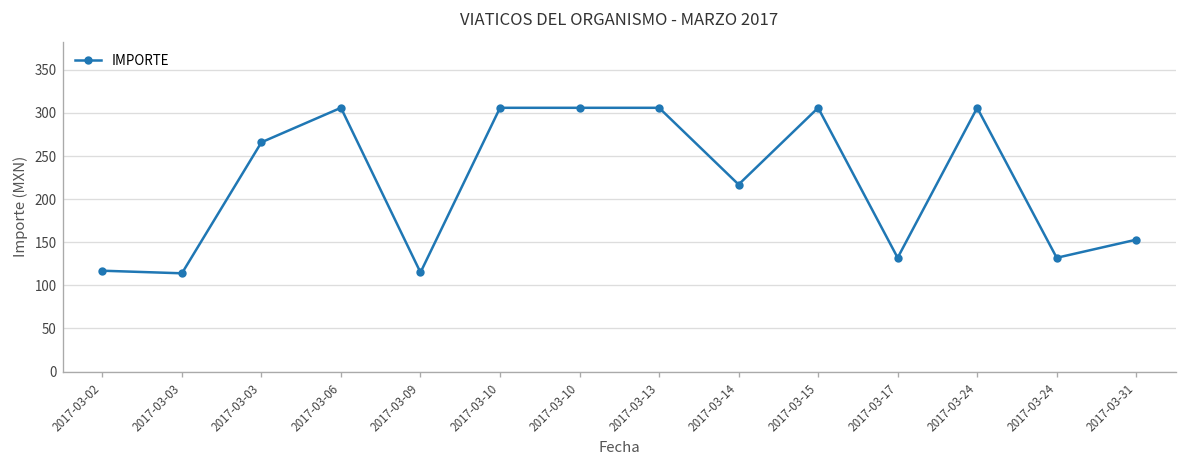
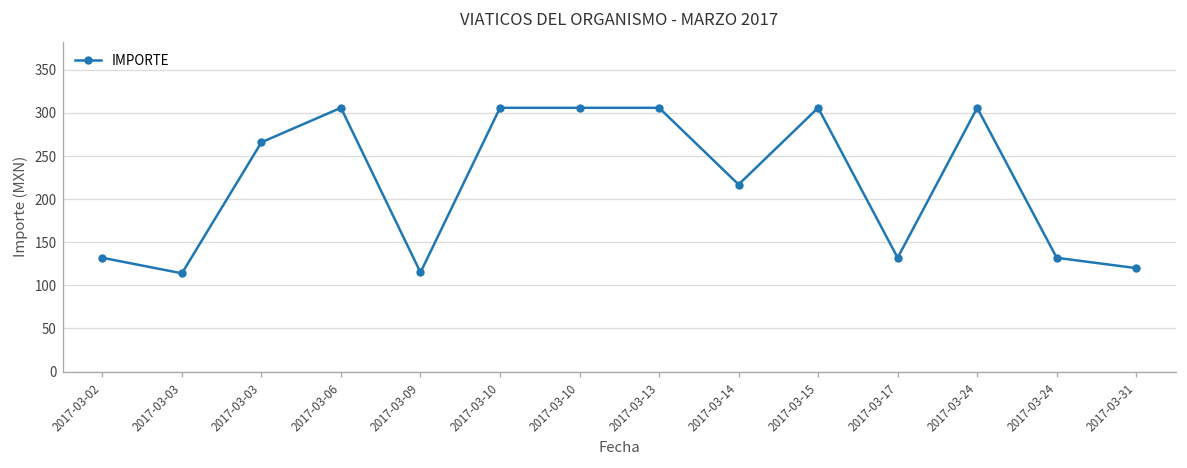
2017-03-02: 120 -> 130
2017-03-31: 150 -> 120
